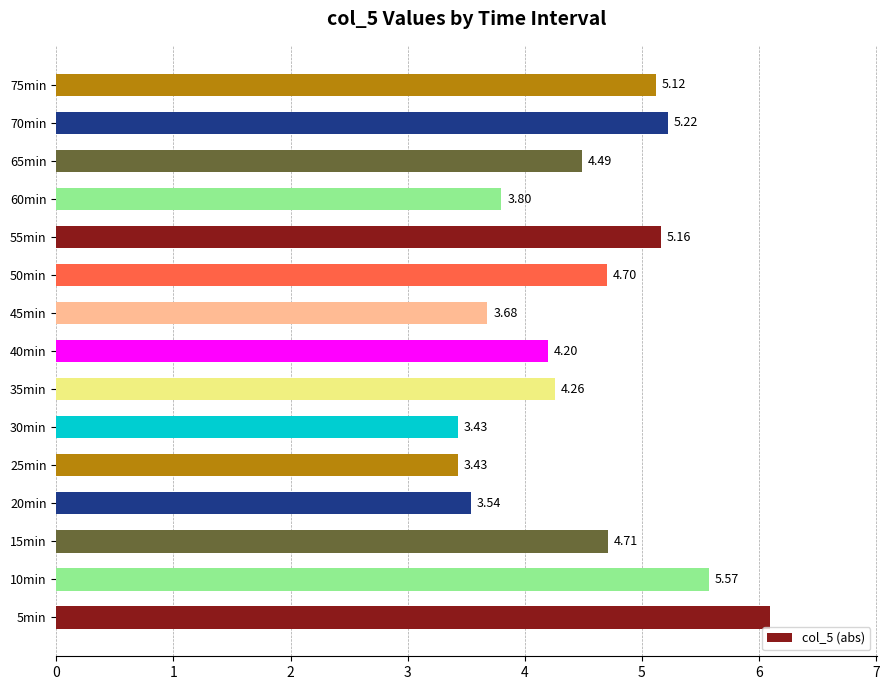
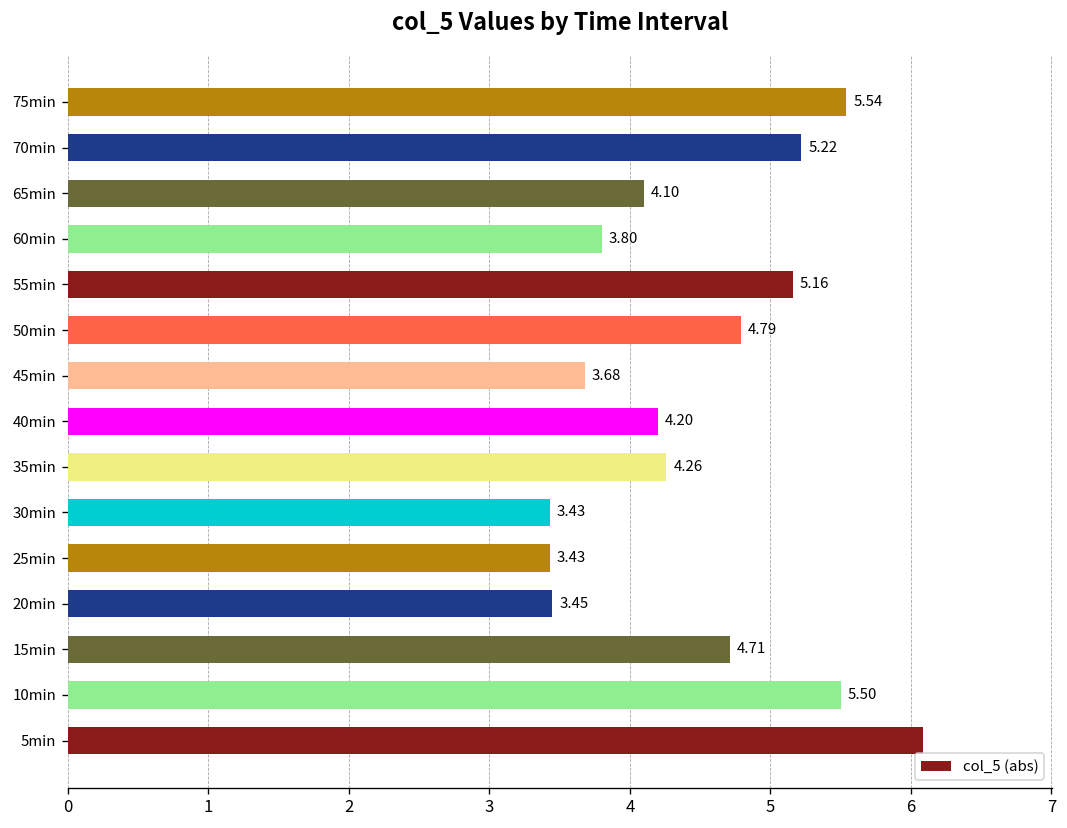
75min: 5.12 -> 5.54
65min: 4.49 -> 4.10
50min: 4.70 -> 4.79
20min: 3.54 -> 3.45
10min: 5.57 -> 5.50
